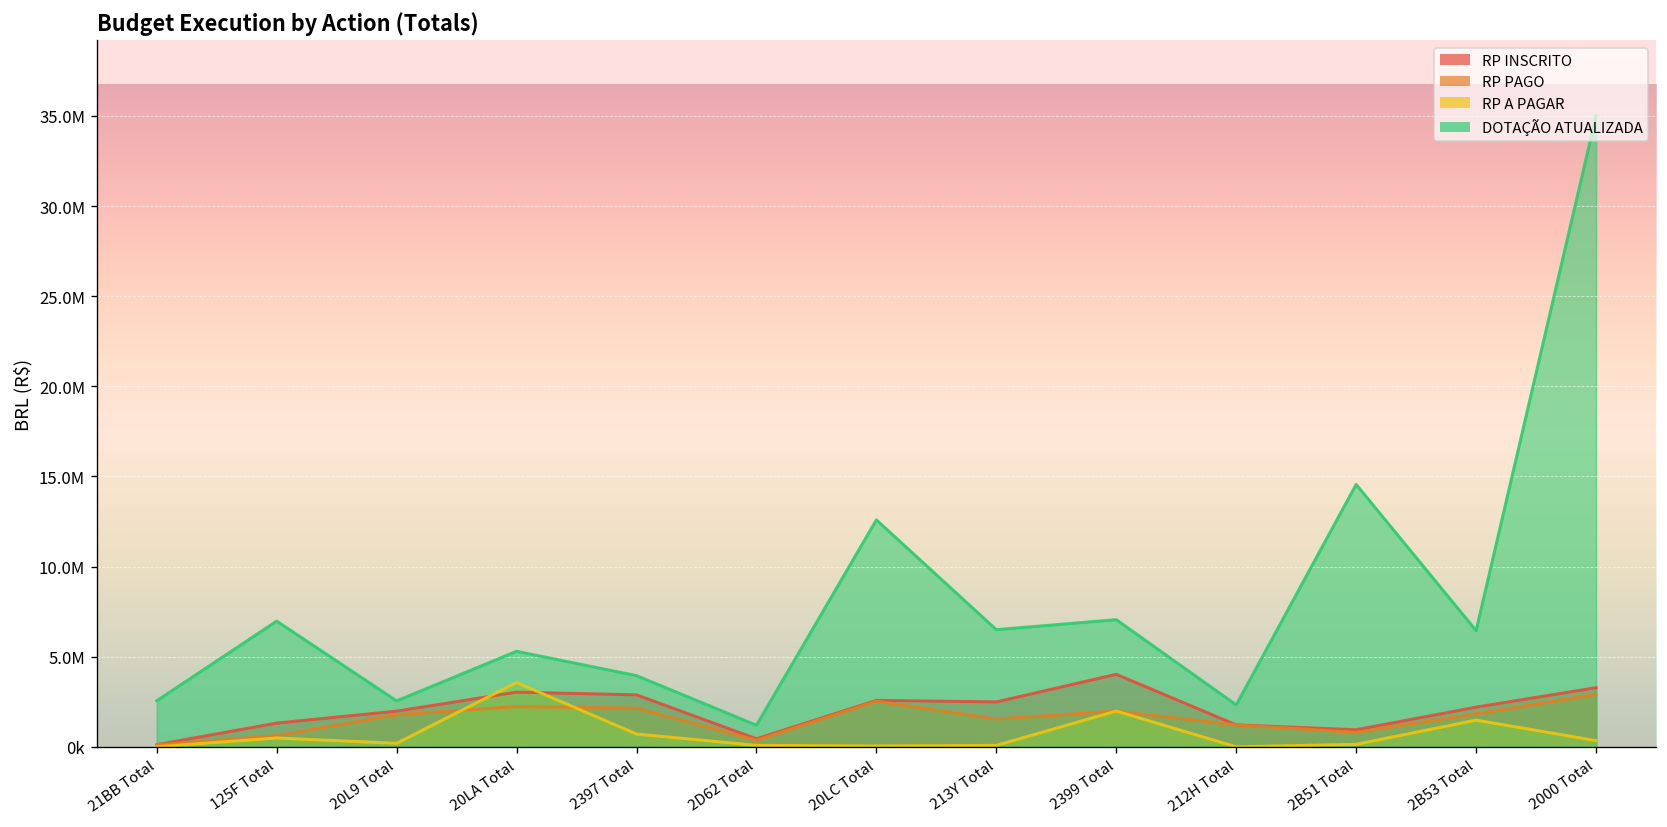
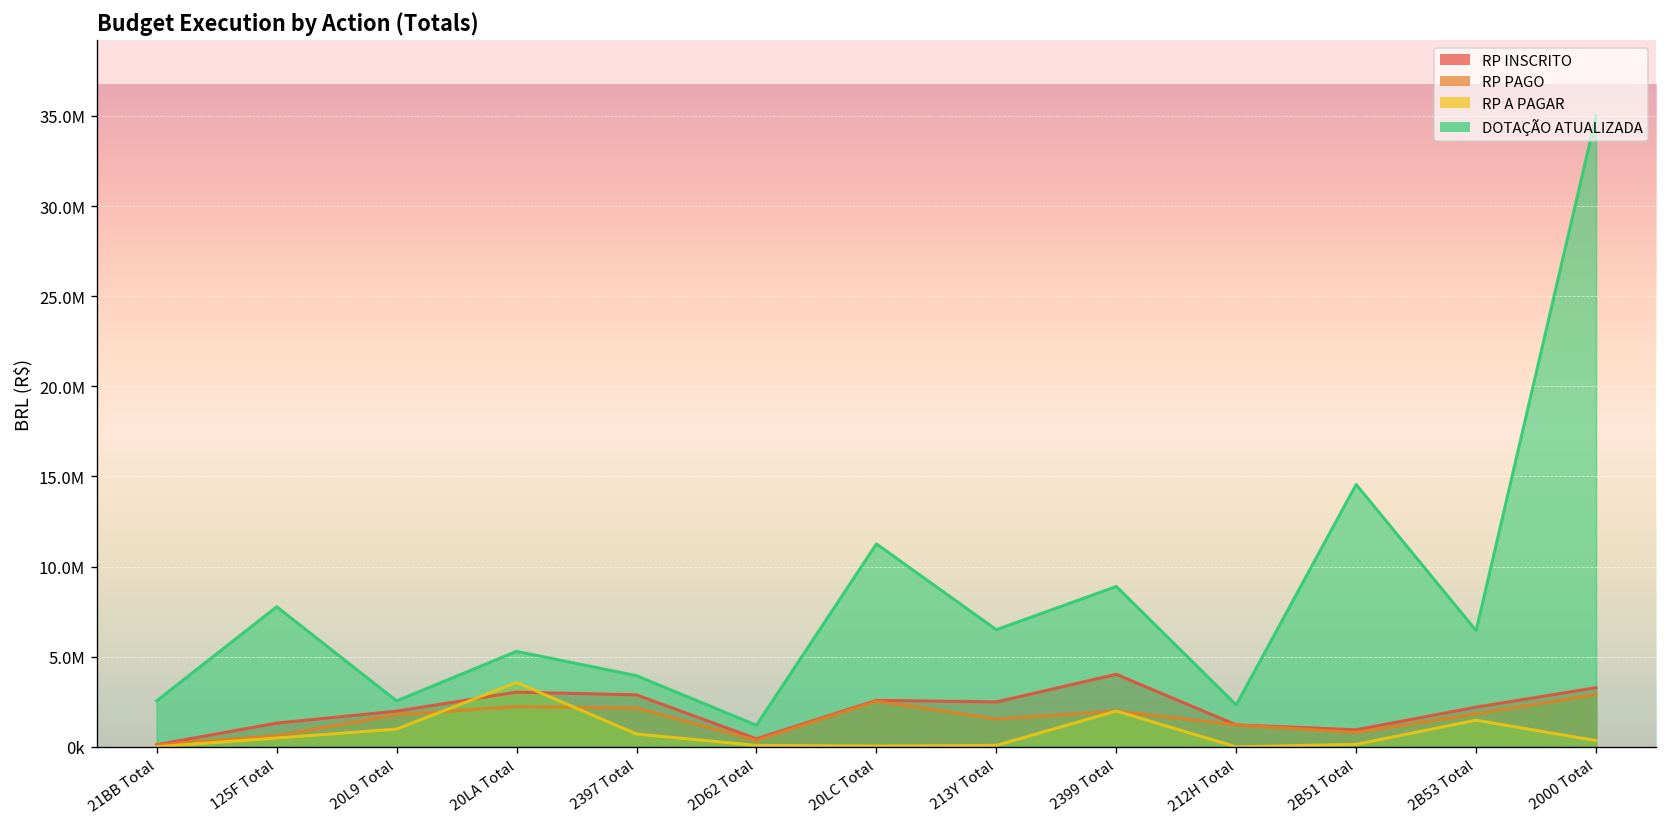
DOTAÇÃO ATUALIZADA, 125F Total: 7000000 -> 7800000
RP A PAGAR, 20L9 Total: 200000 -> 1000000
DOTAÇÃO ATUALIZADA, 20LC Total: 12600000 -> 11300000
DOTAÇÃO ATUALIZADA, 2399 Total: 7100000 -> 8900000
